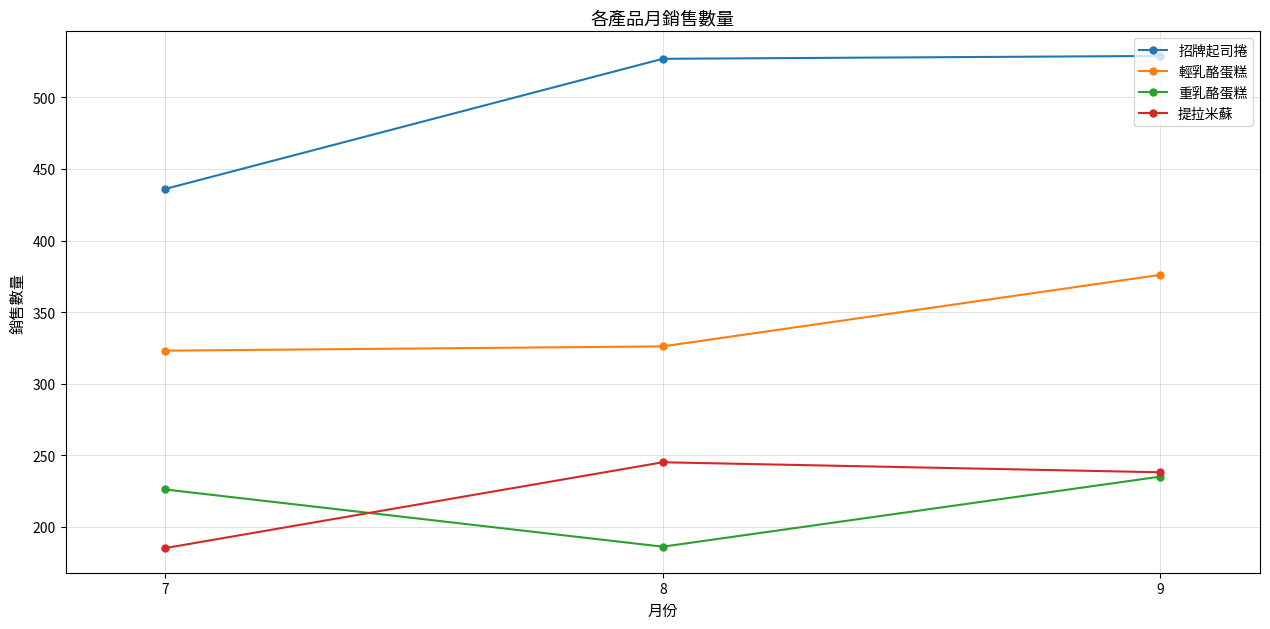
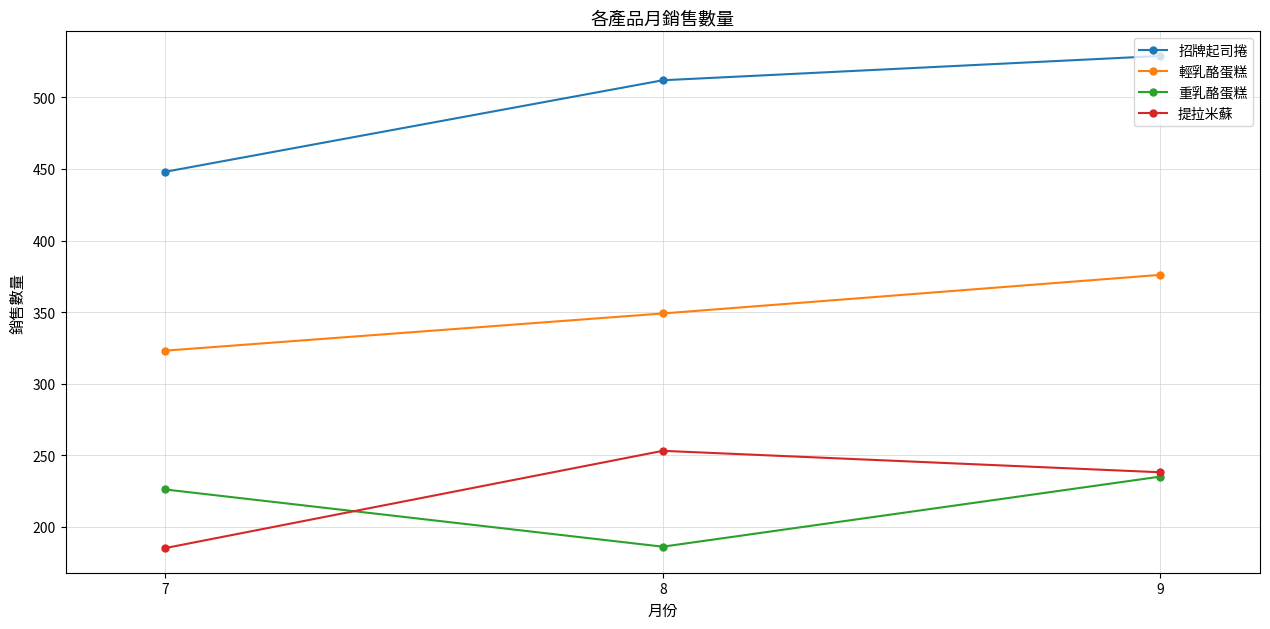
招牌起司捲, 7: 436 -> 448
招牌起司捲, 8: 527 -> 512
輕乳酪蛋糕, 8: 326 -> 349
提拉米蘇, 8: 245 -> 253
